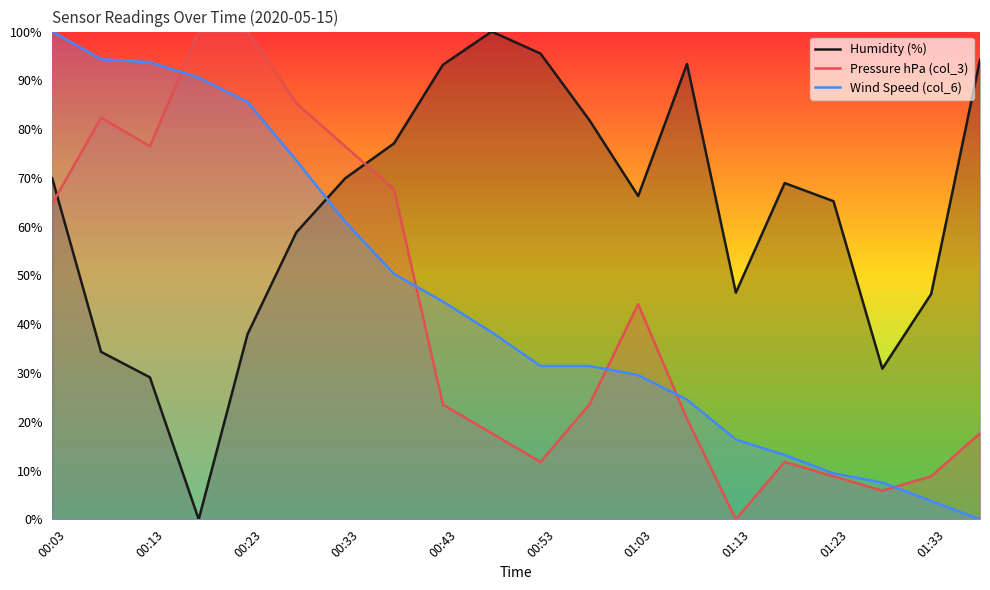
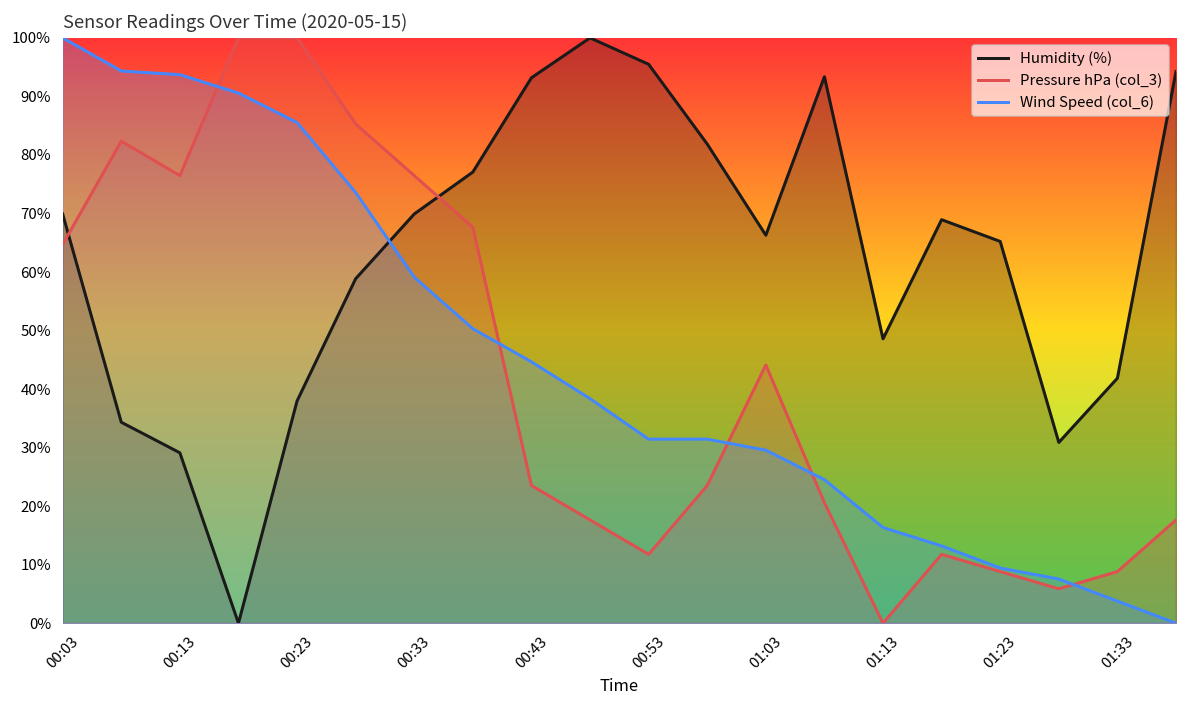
Wind Speed (col_6), 00:33: 61% -> 59%
Humidity (%), 01:13: 46% -> 49%
Humidity (%), 01:33: 46% -> 42%
